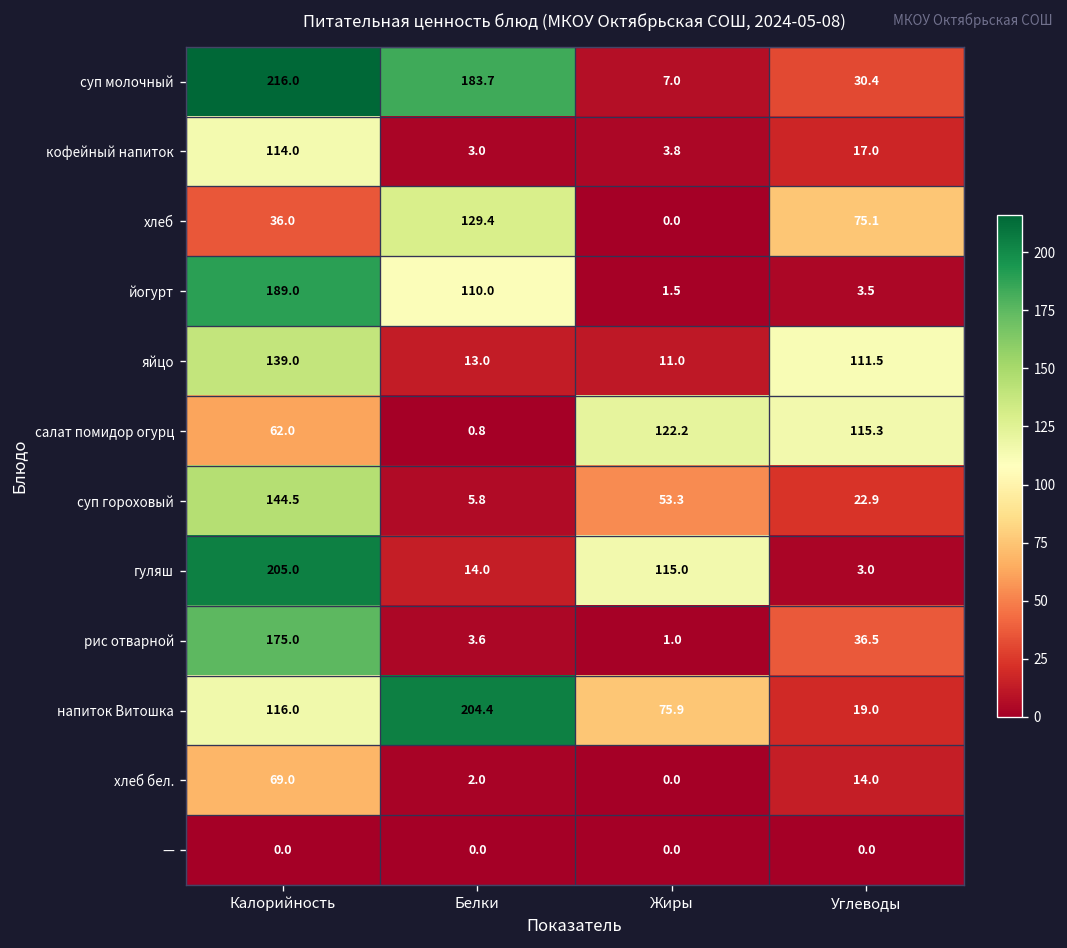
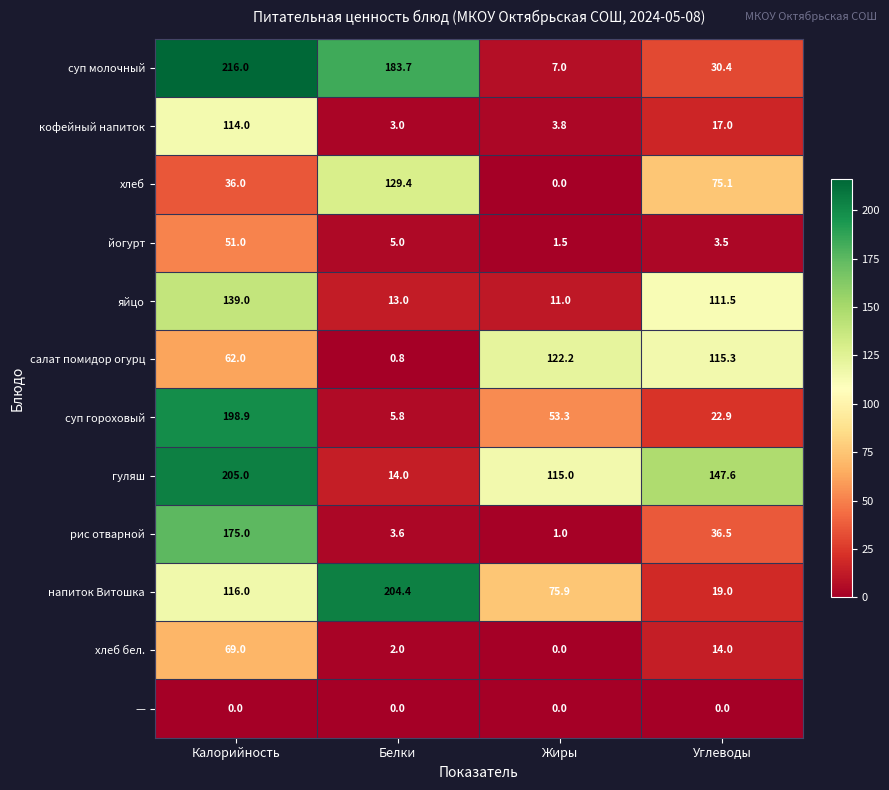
йогурт, Калорийность: 189.0 -> 51.0
йогурт, Белки: 110.0 -> 5.0
суп гороховый, Калорийность: 144.5 -> 198.9
гуляш, Углеводы: 3.0 -> 147.6
